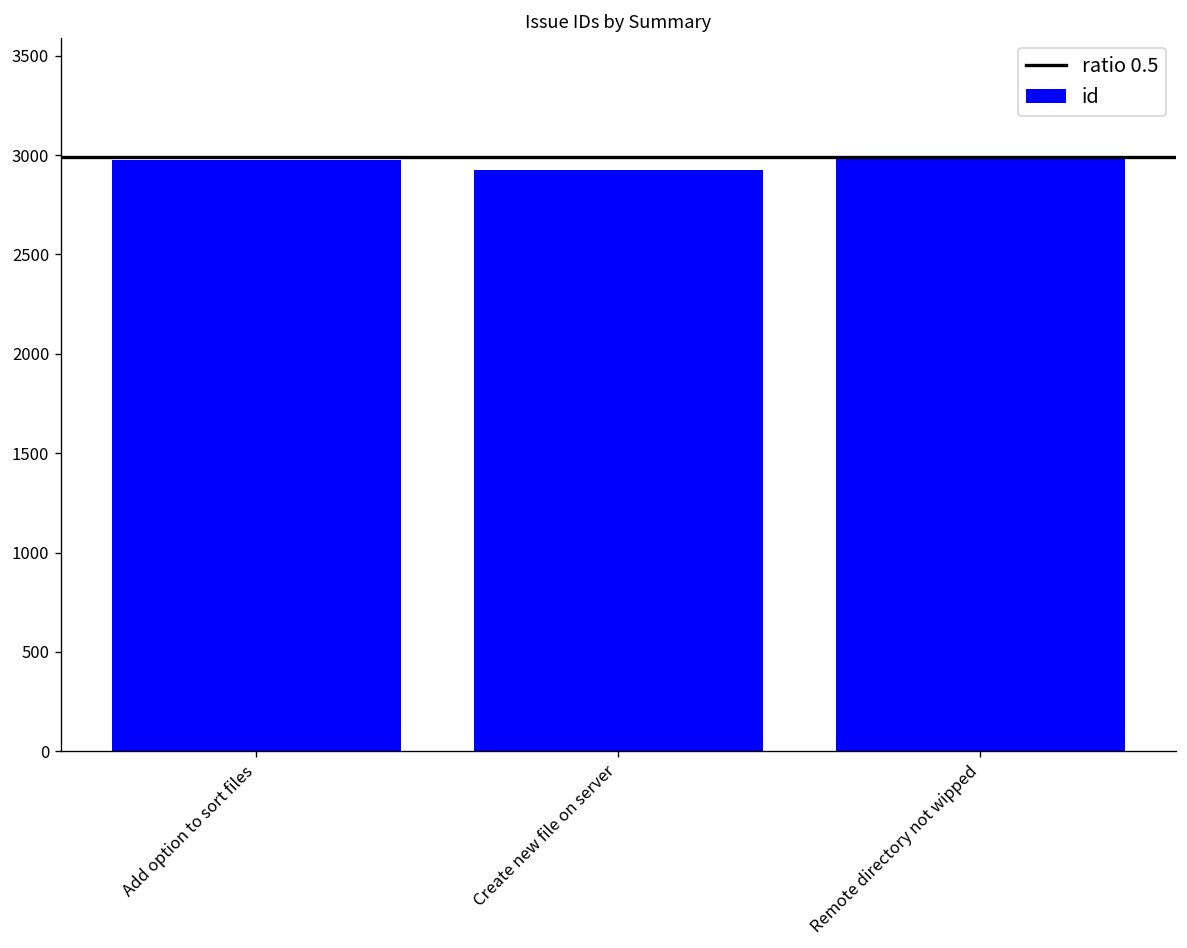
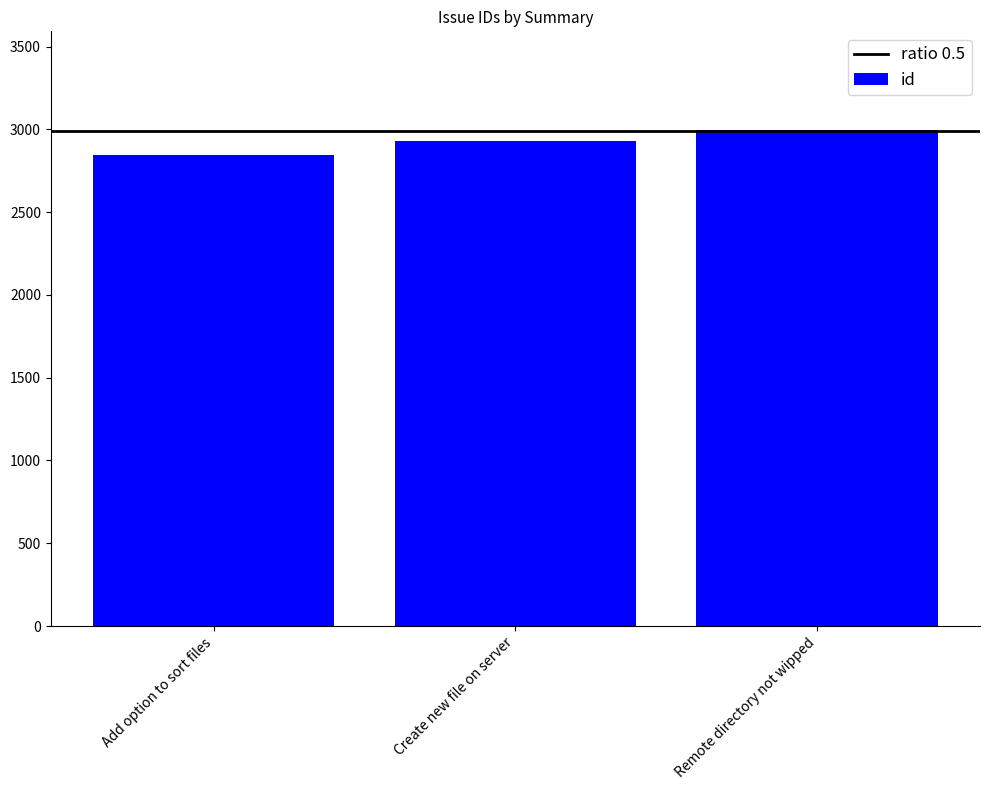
Add option to sort files: 2980 -> 2850
